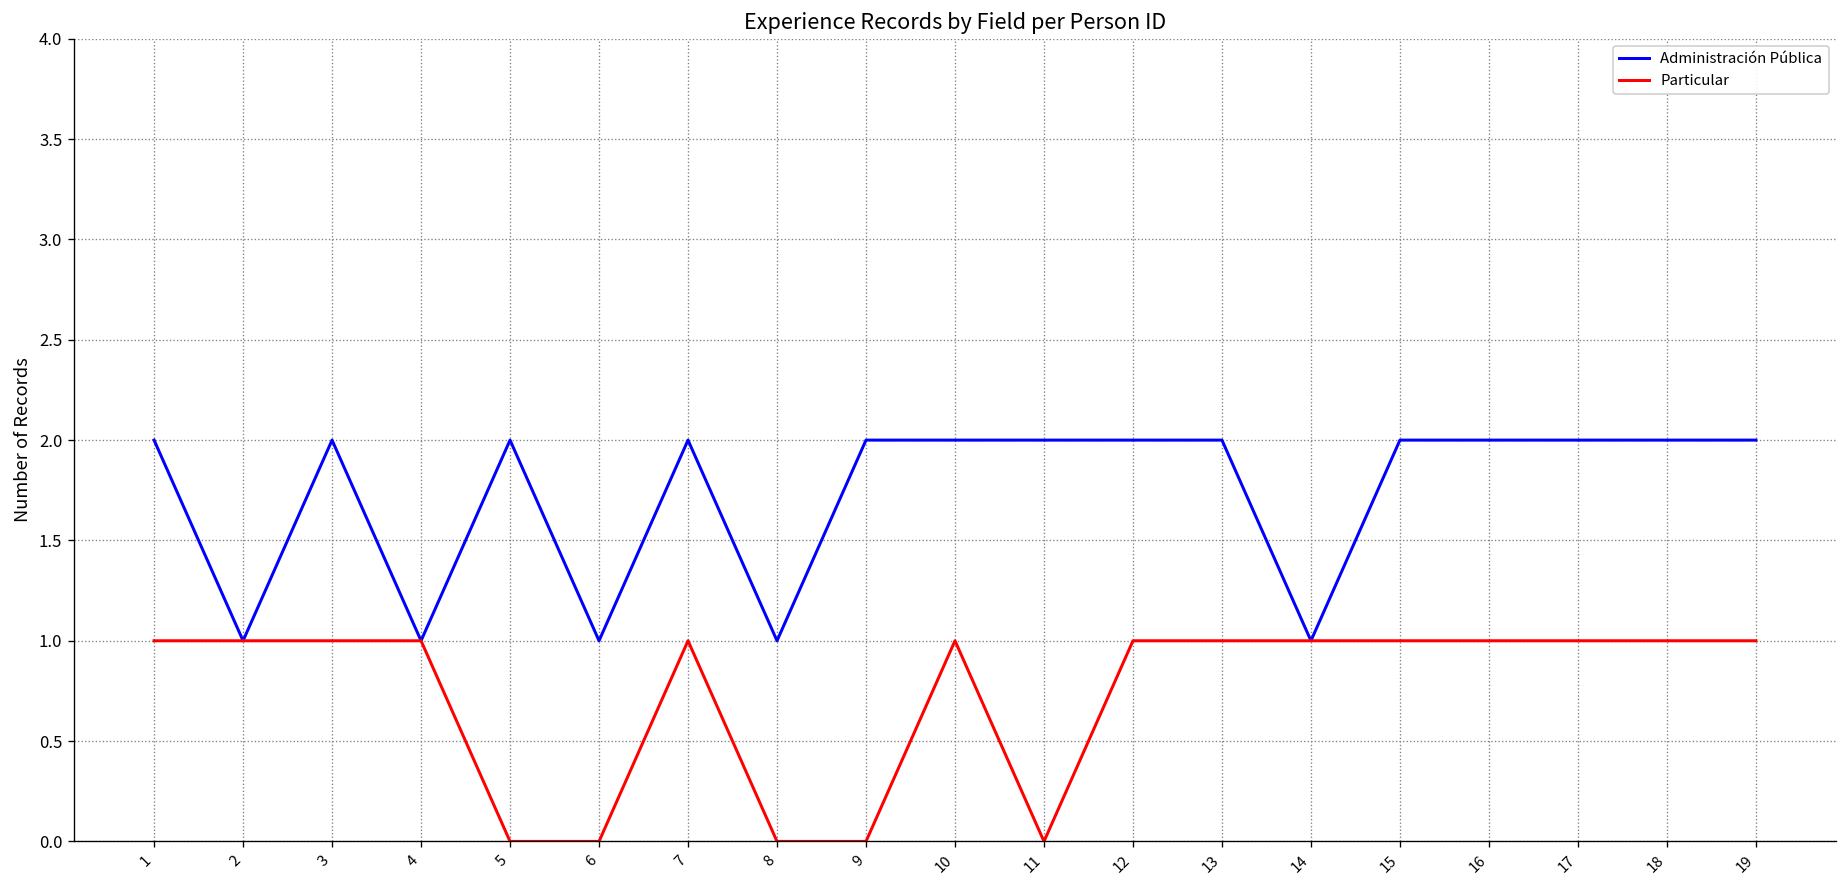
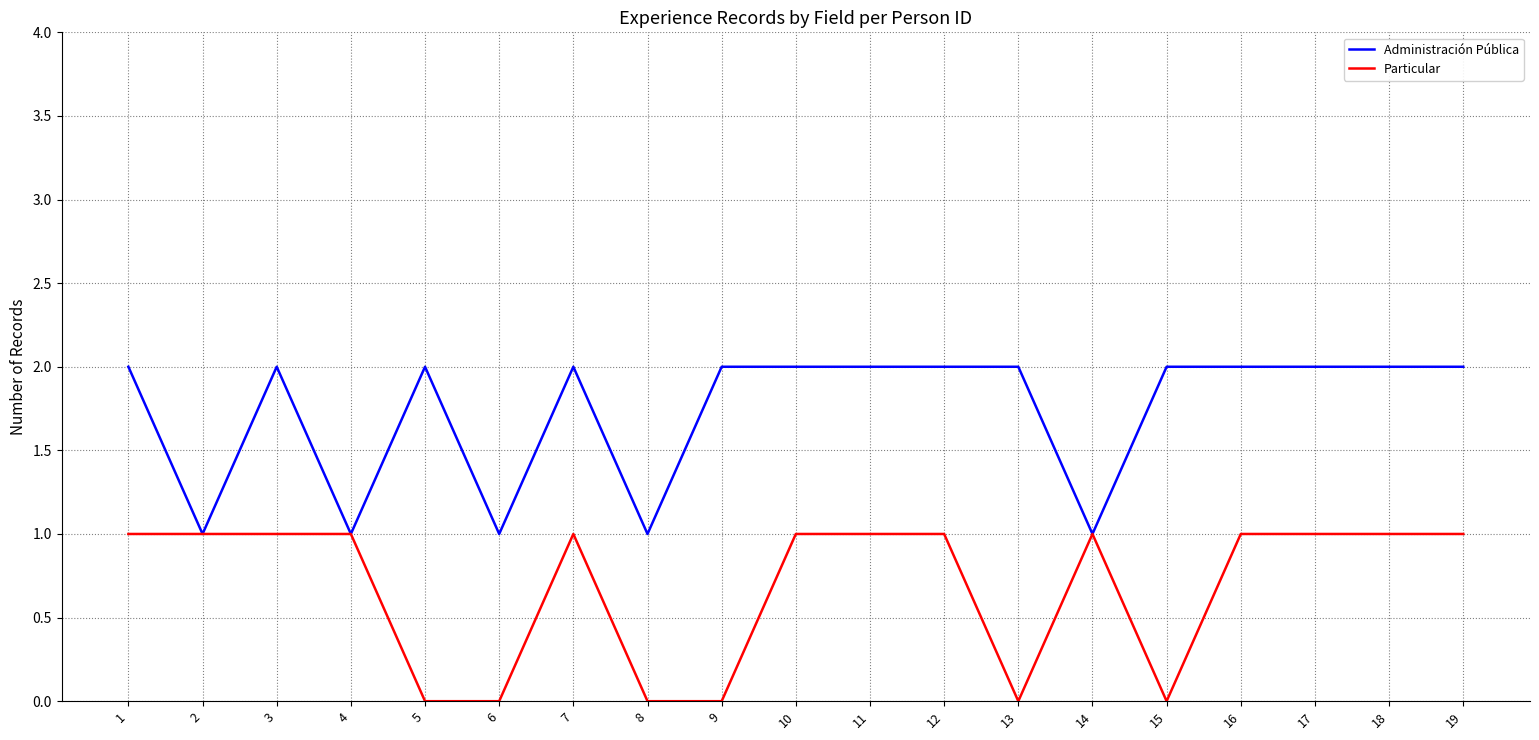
Particular, 11: 0 -> 1
Particular, 13: 1 -> 0
Particular, 15: 1 -> 0
